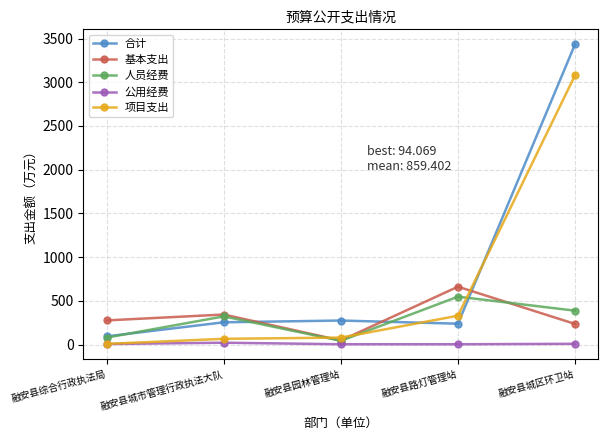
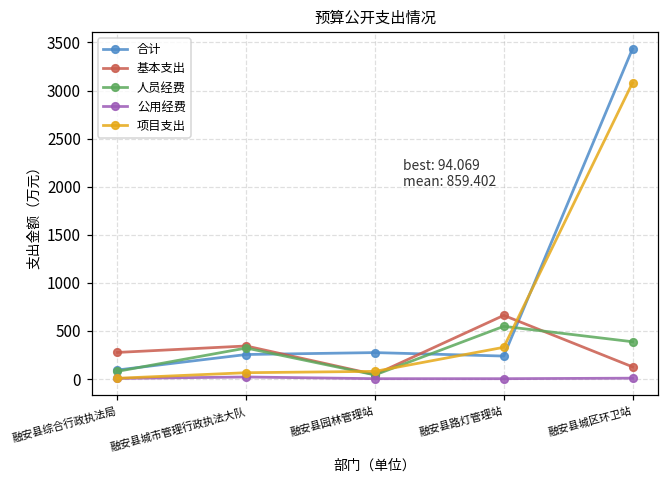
基本支出, 融安县城区环卫站: 200 -> 100
